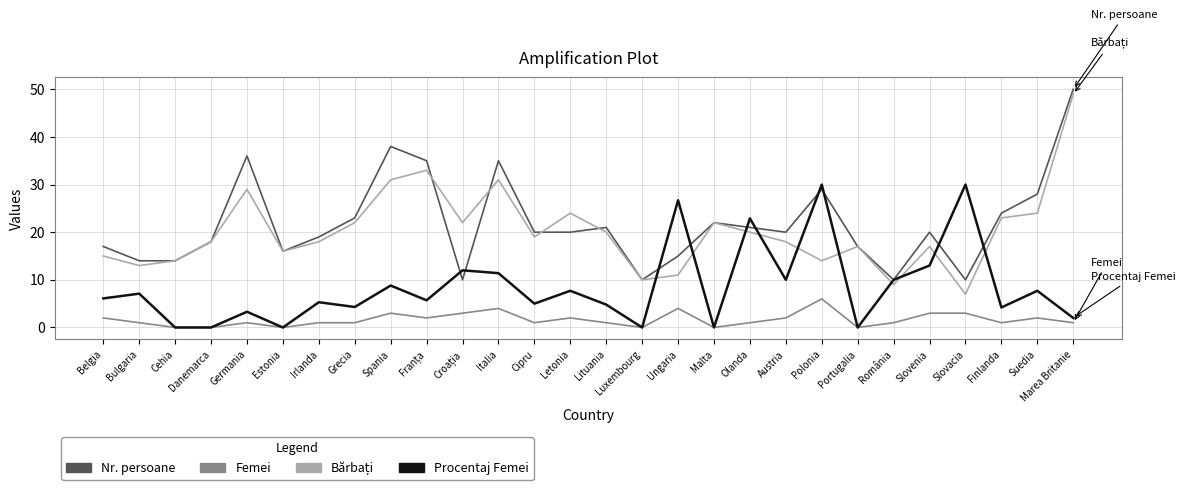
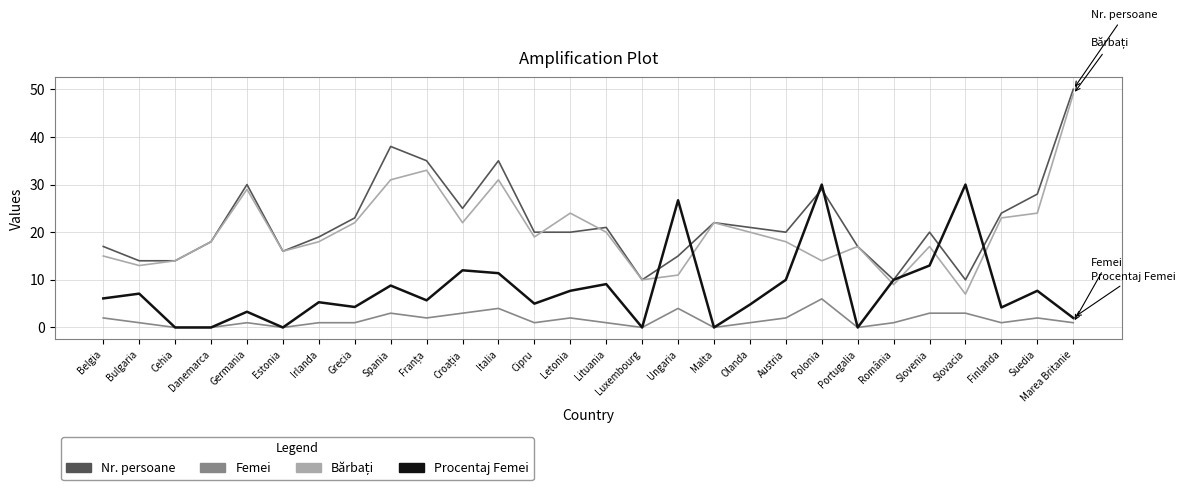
Nr. persoane, Germania: 36 -> 30
Nr. persoane, Croația: 10 -> 25
Procentaj Femei, Lituania: 5 -> 9
Procentaj Femei, Olanda: 23 -> 5
